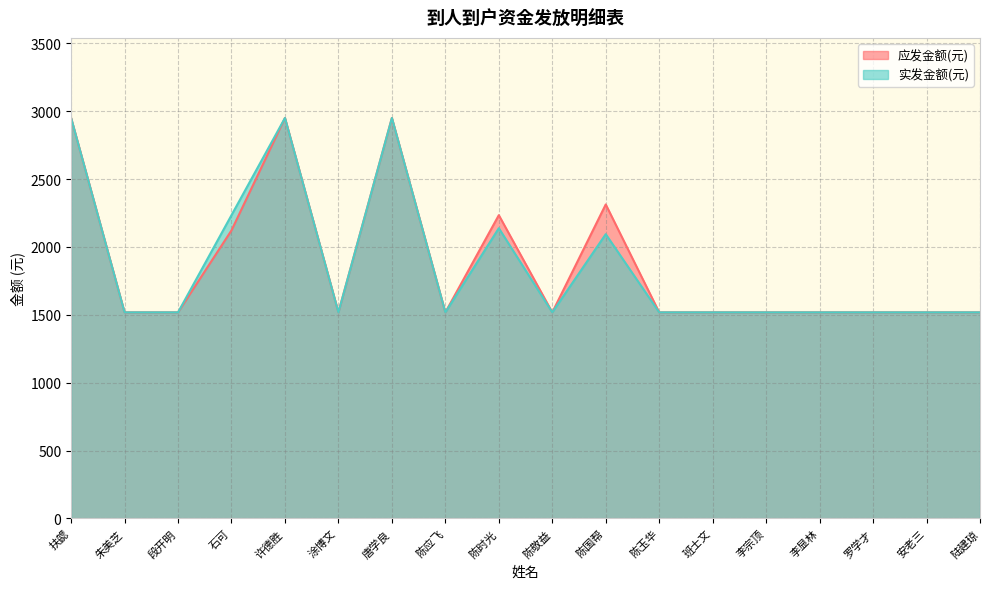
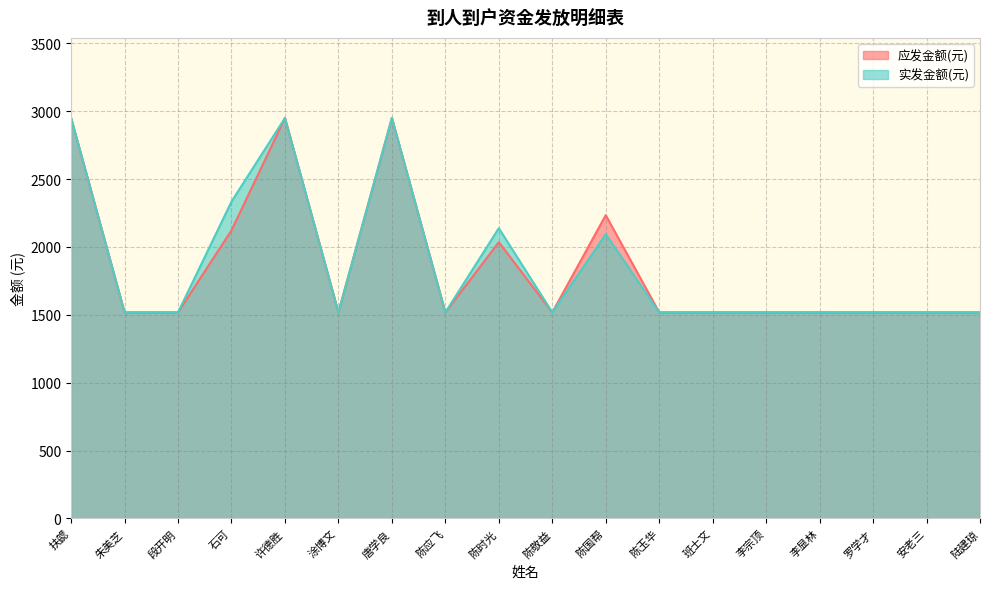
实发金额(元), 石可: 2230 -> 2330
应发金额(元), 陈时光: 2230 -> 2040
应发金额(元), 陈国帮: 2310 -> 2230
